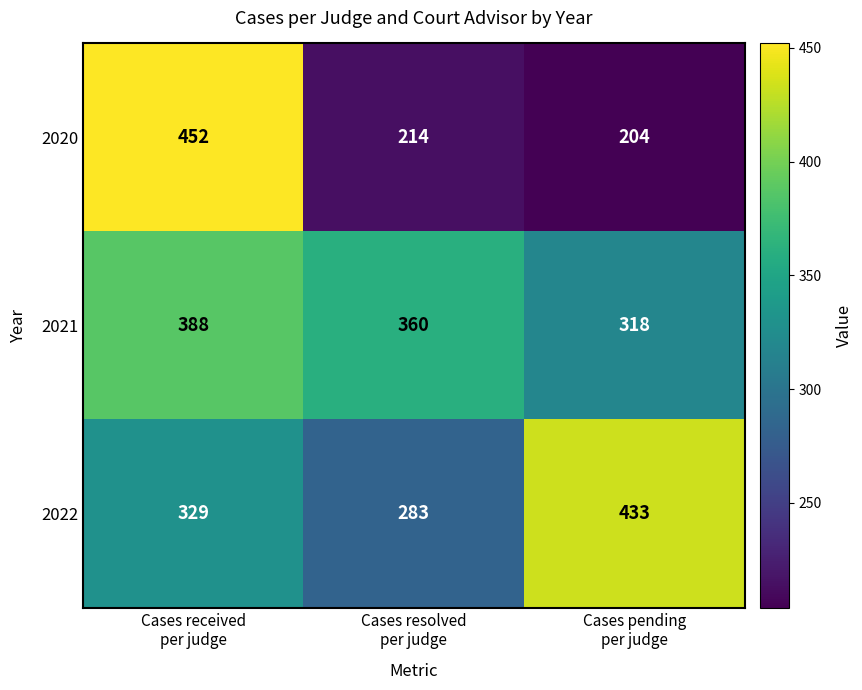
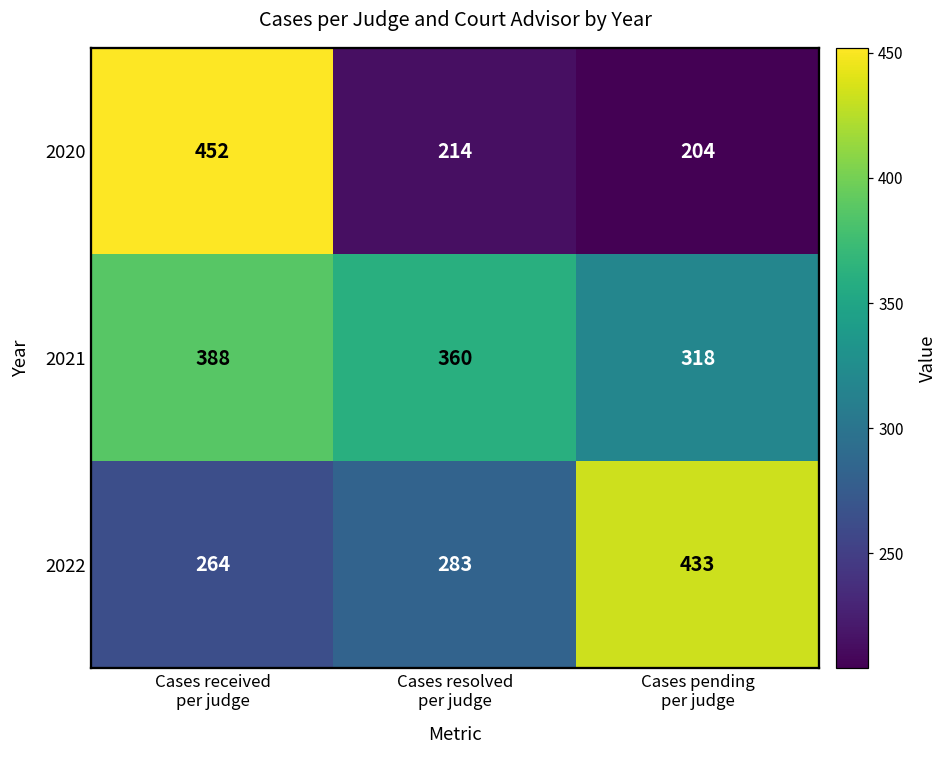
2022, Cases received per judge: 329 -> 264
